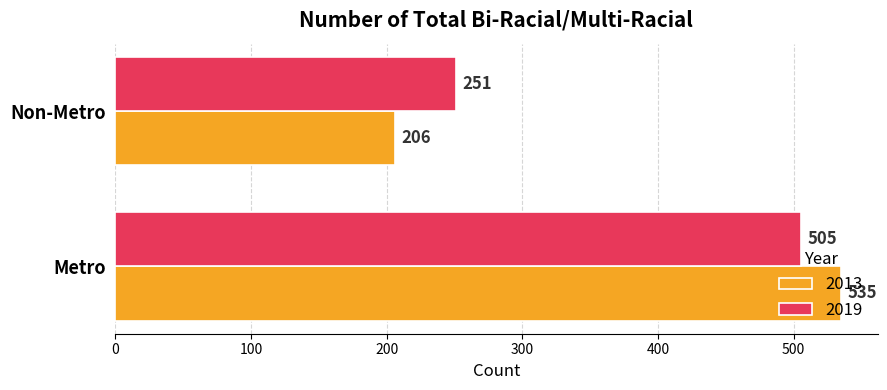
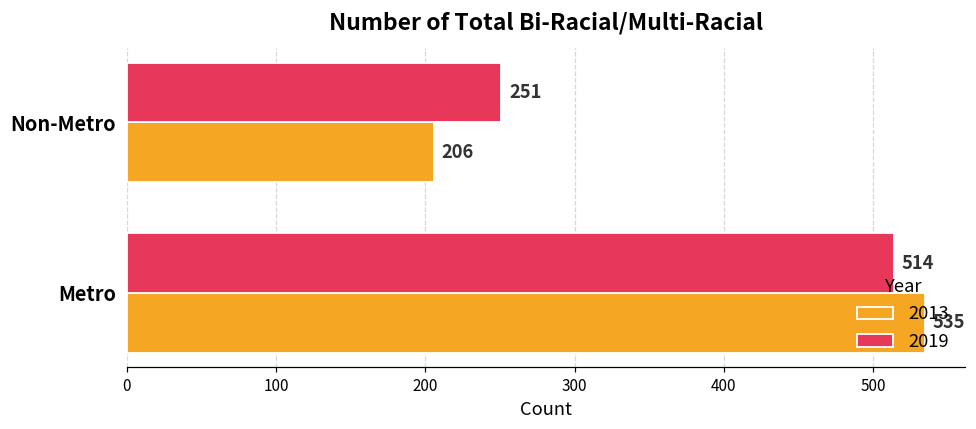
2019, Metro: 505 -> 514
